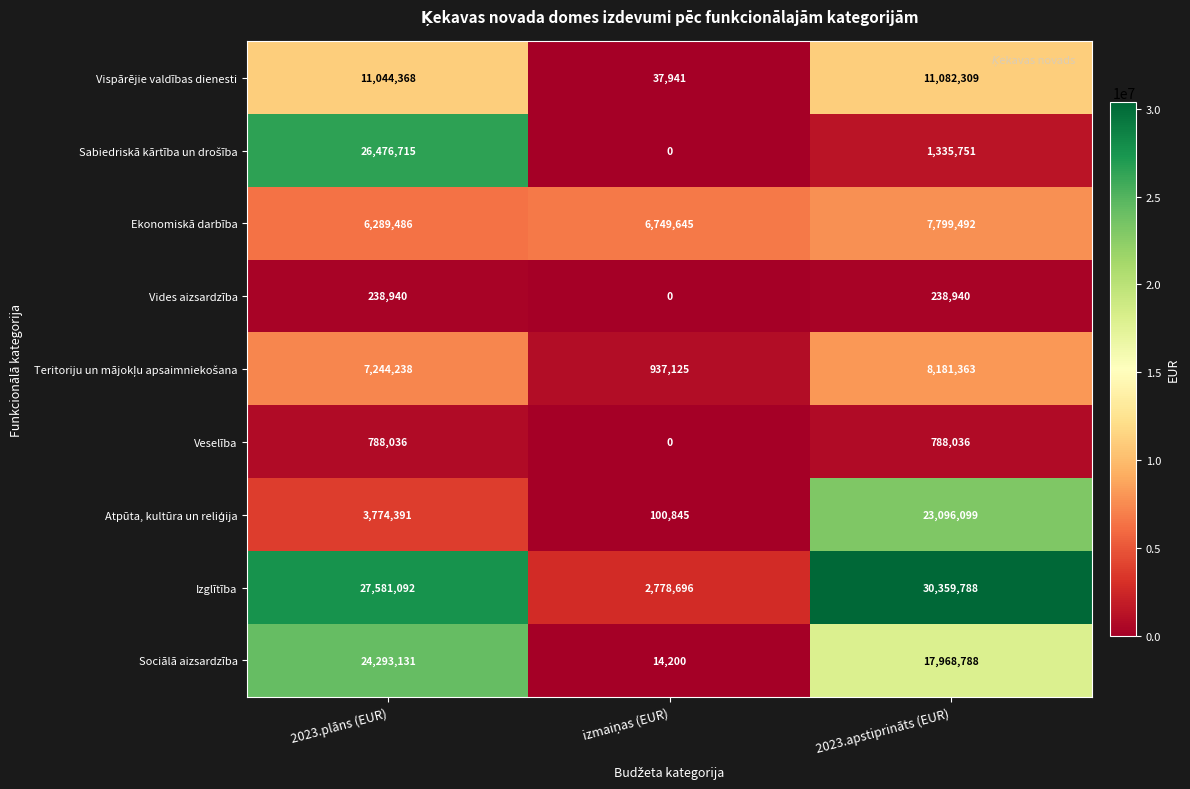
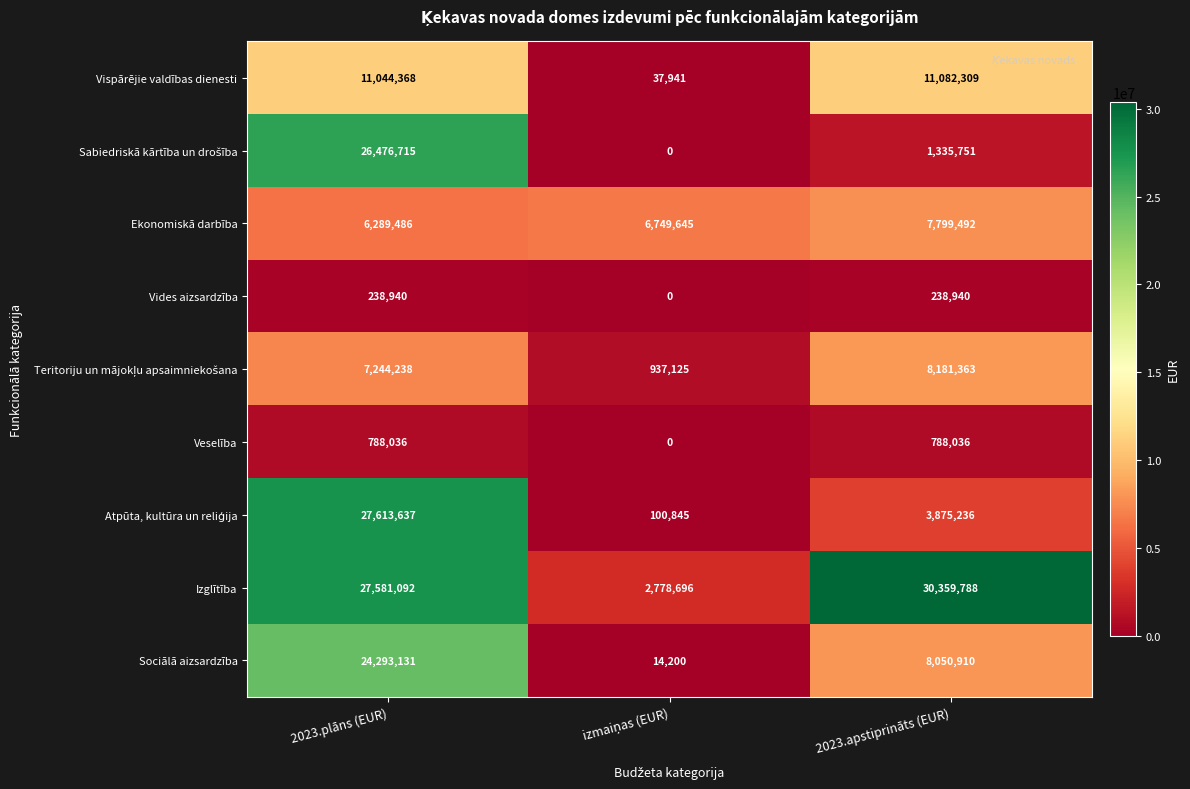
Atpūta, kultūra un reliģija, 2023.plāns (EUR): 3,774,391 -> 27,613,637
Atpūta, kultūra un reliģija, 2023.apstiprināts (EUR): 23,096,099 -> 3,875,236
Sociālā aizsardzība, 2023.apstiprināts (EUR): 17,968,788 -> 8,050,910
